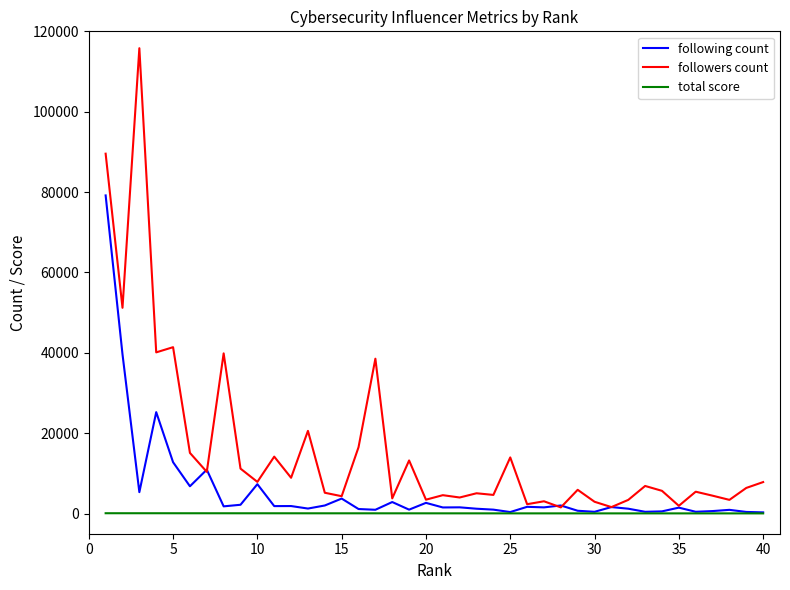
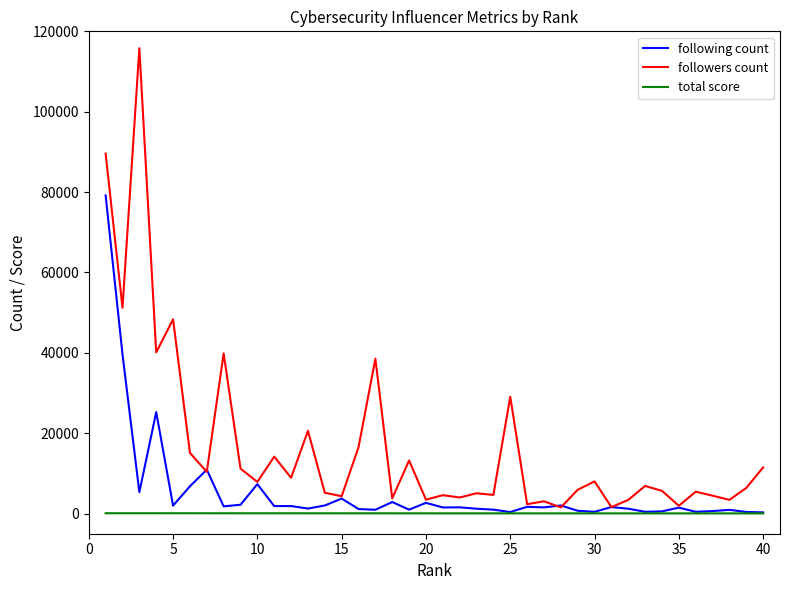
following count, 5: 13000 -> 2000
followers count, 5: 41000 -> 48000
followers count, 25: 14000 -> 29000
followers count, 30: 3000 -> 8000
followers count, 40: 8000 -> 11000
